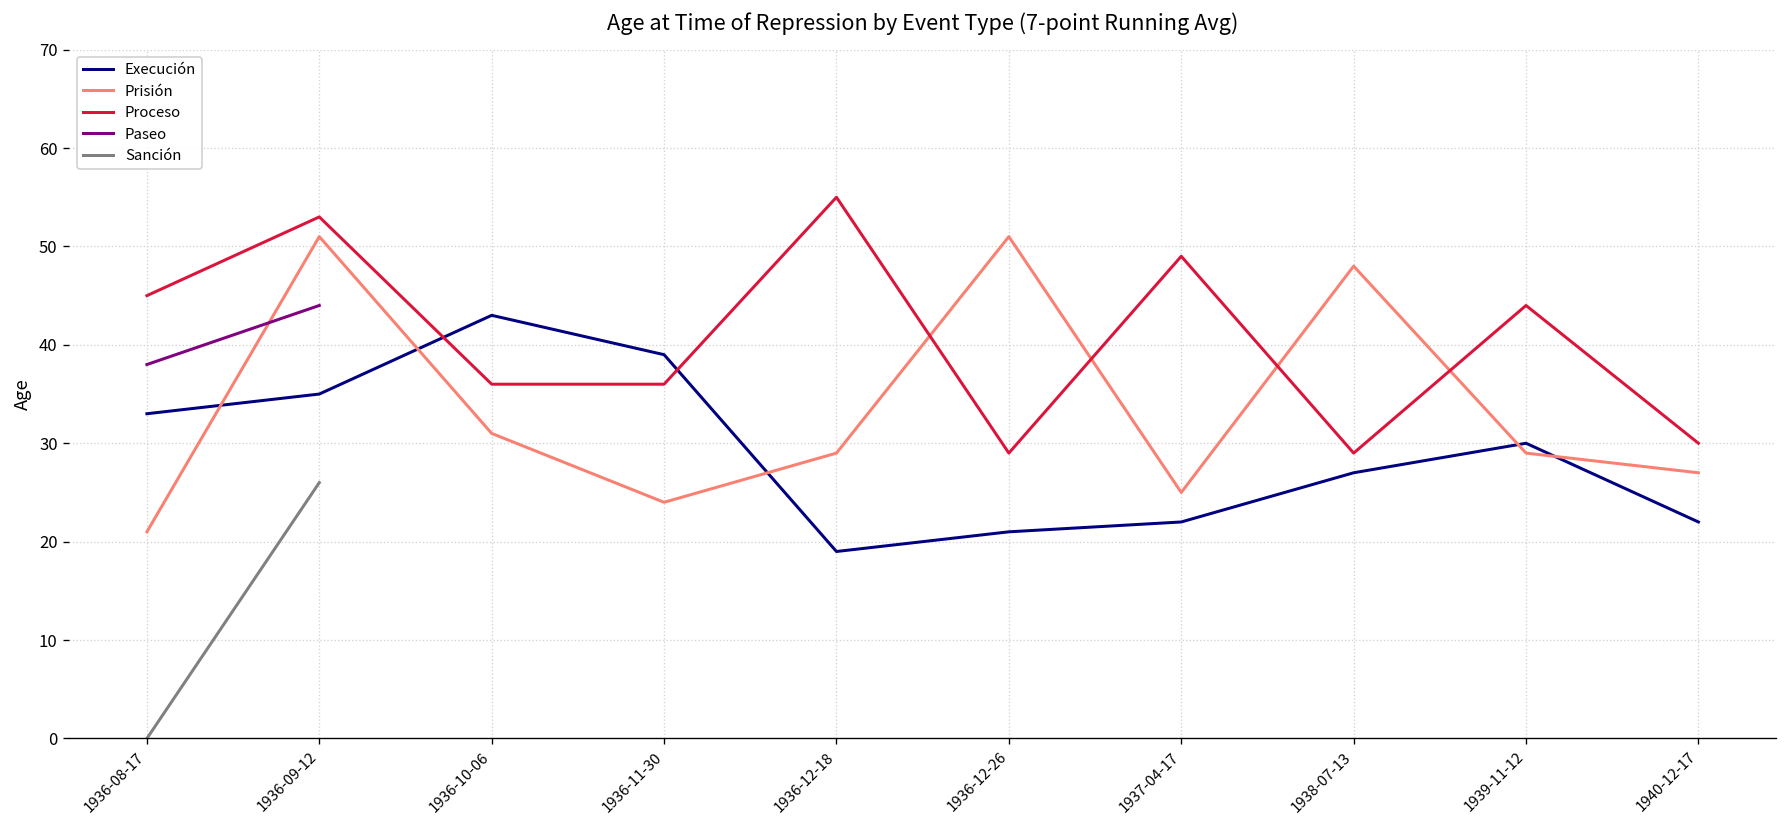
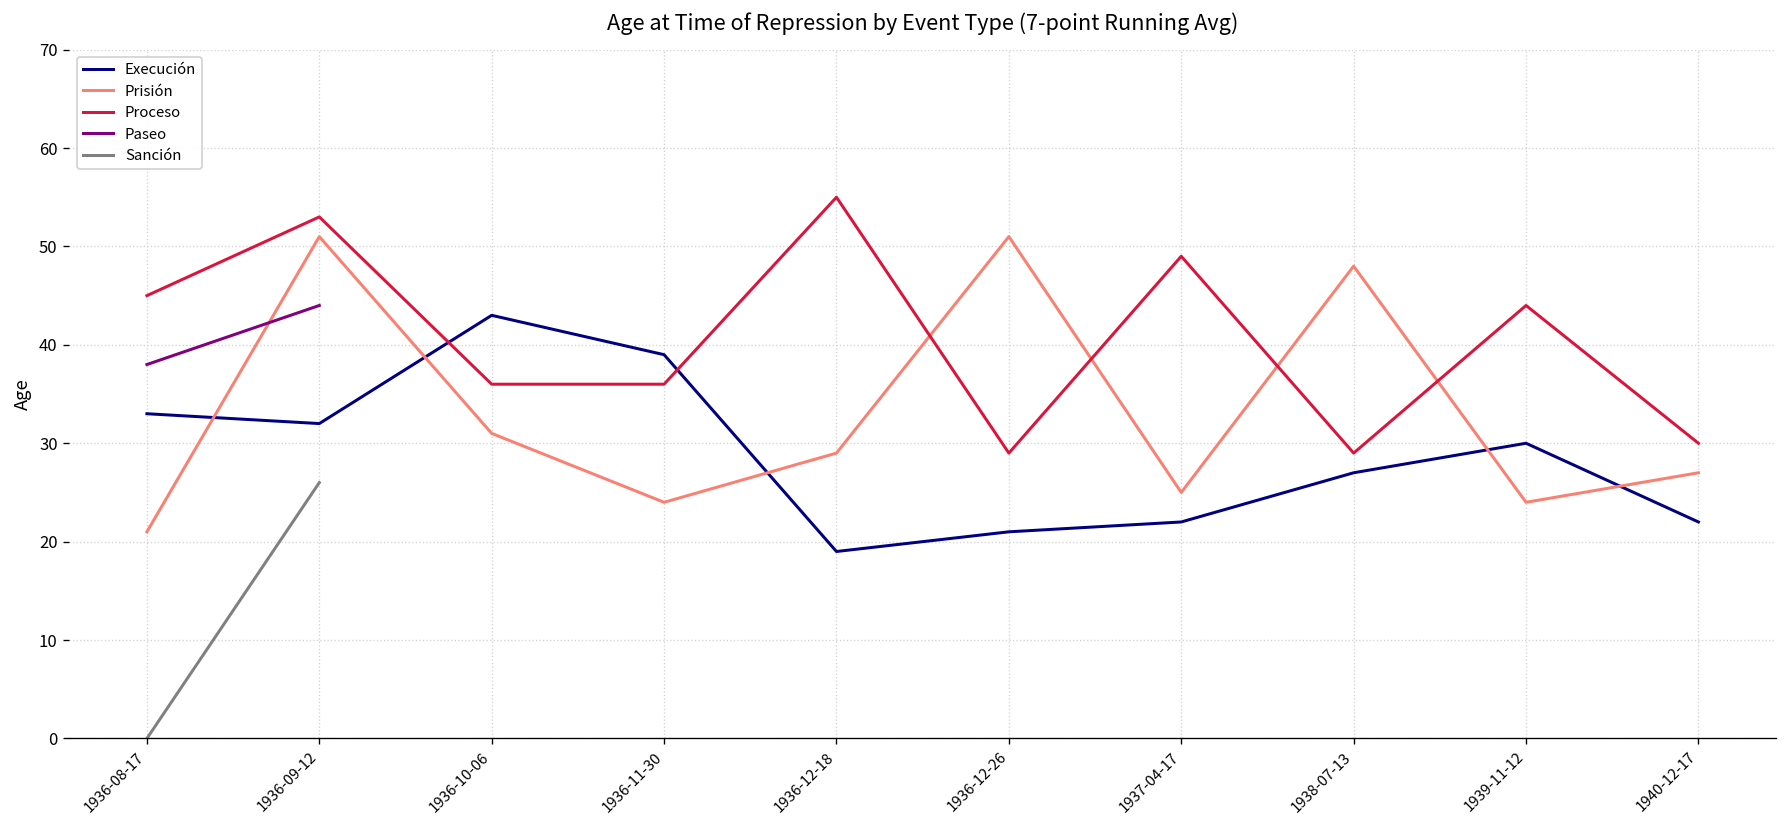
Execución, 1936-09-12: 35 -> 32
Prisión, 1939-11-12: 29 -> 24
